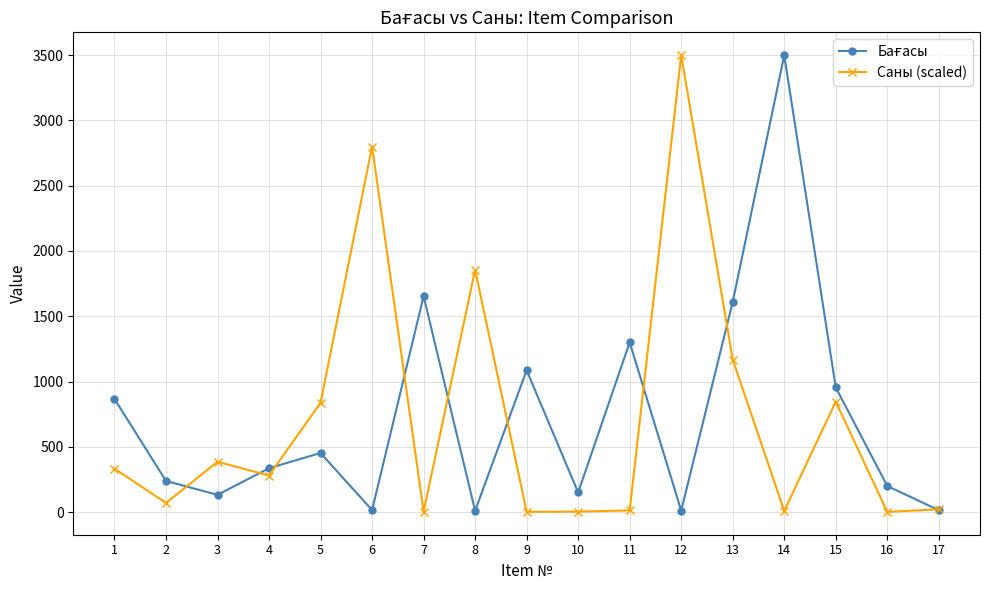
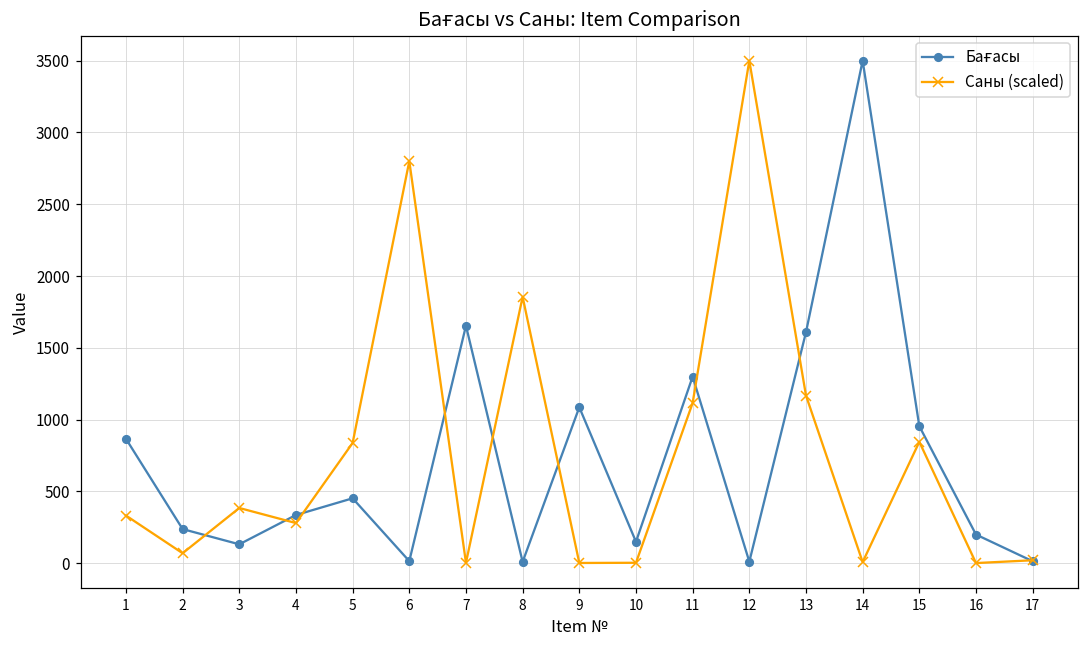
Саны (scaled), 11: 10 -> 1120
